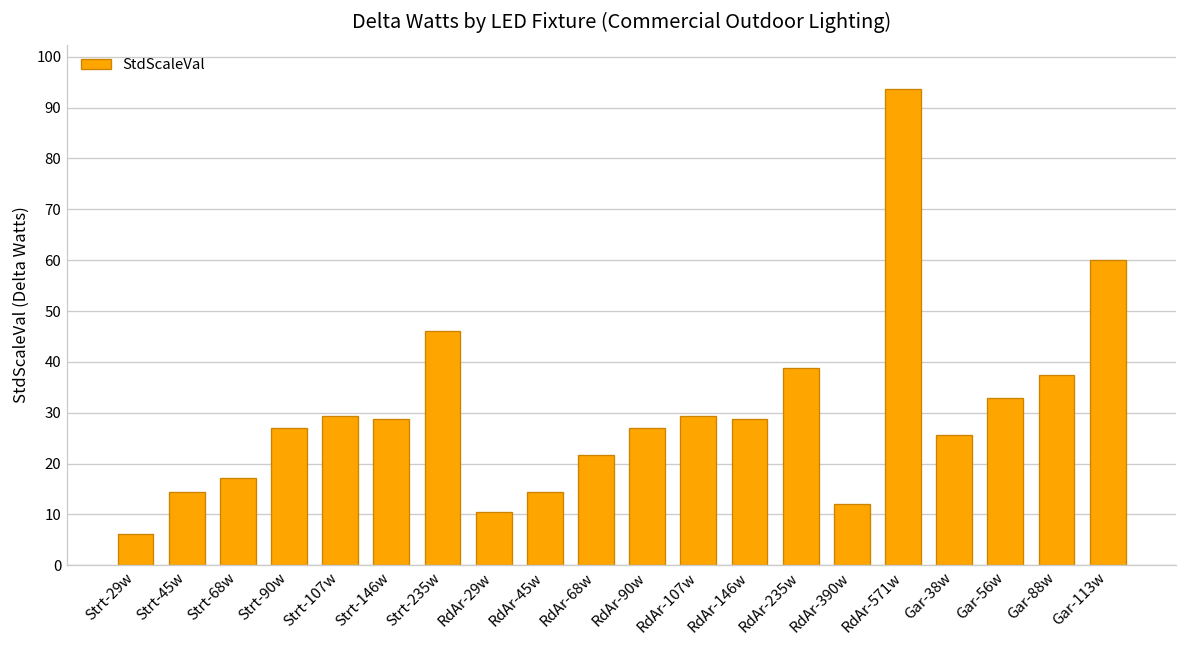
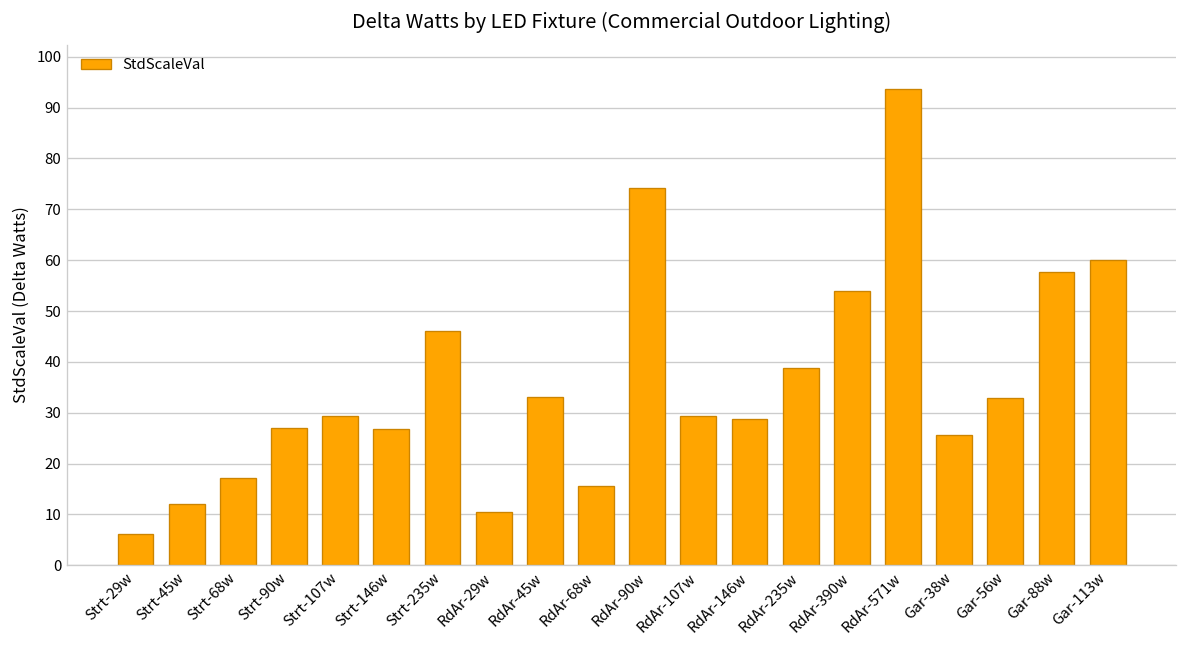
Strt-45w: 14 -> 12
Strt-146w: 29 -> 27
RdAr-45w: 14 -> 33
RdAr-68w: 22 -> 16
RdAr-90w: 27 -> 74
RdAr-390w: 12 -> 54
Gar-88w: 37 -> 58
